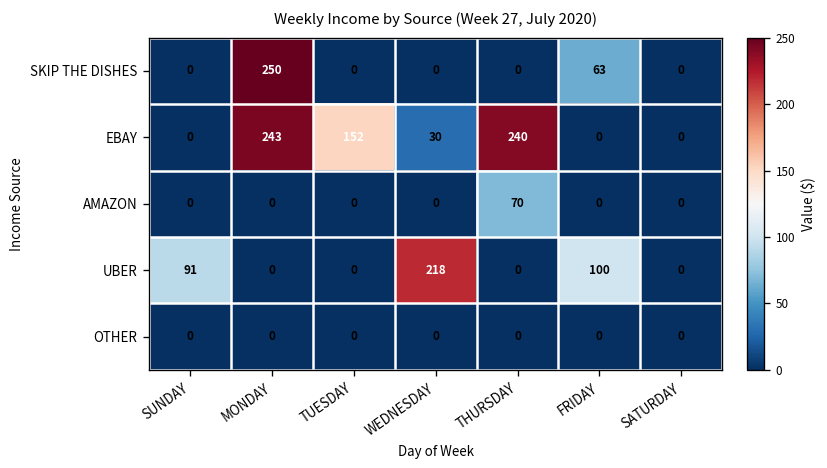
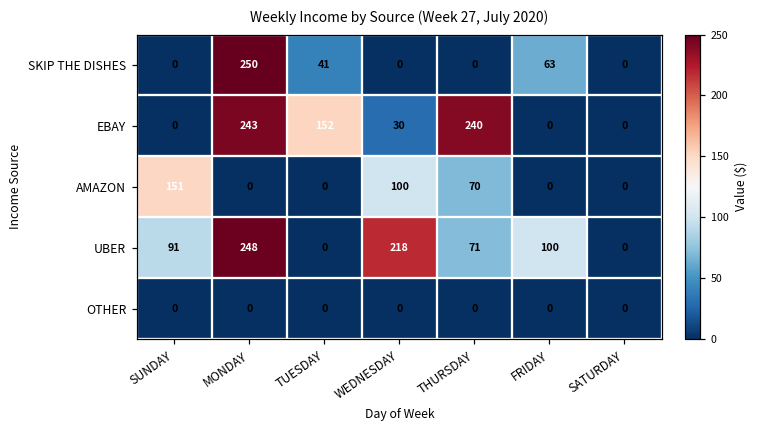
SKIP THE DISHES, TUESDAY: 0 -> 41
AMAZON, SUNDAY: 0 -> 151
AMAZON, WEDNESDAY: 0 -> 100
UBER, MONDAY: 0 -> 248
UBER, THURSDAY: 0 -> 71
